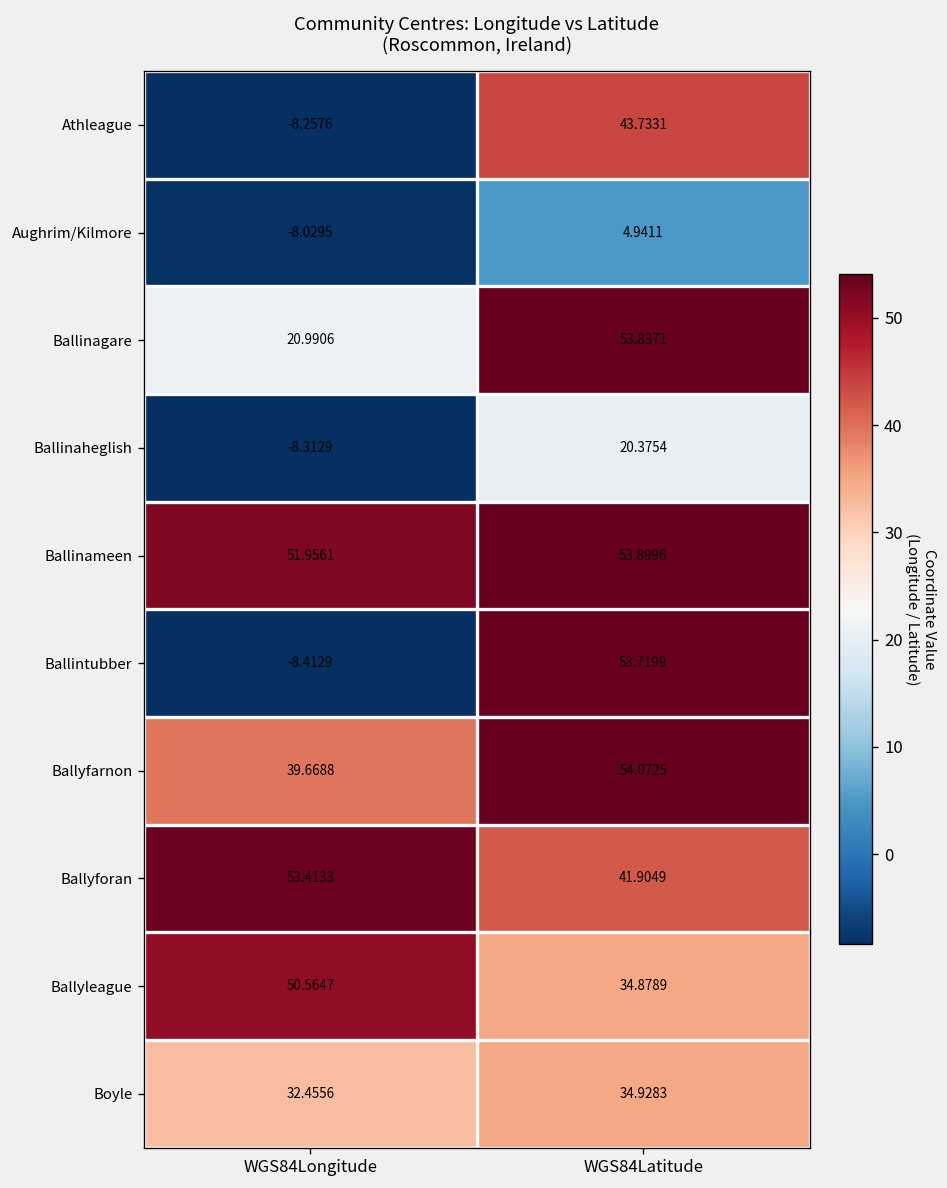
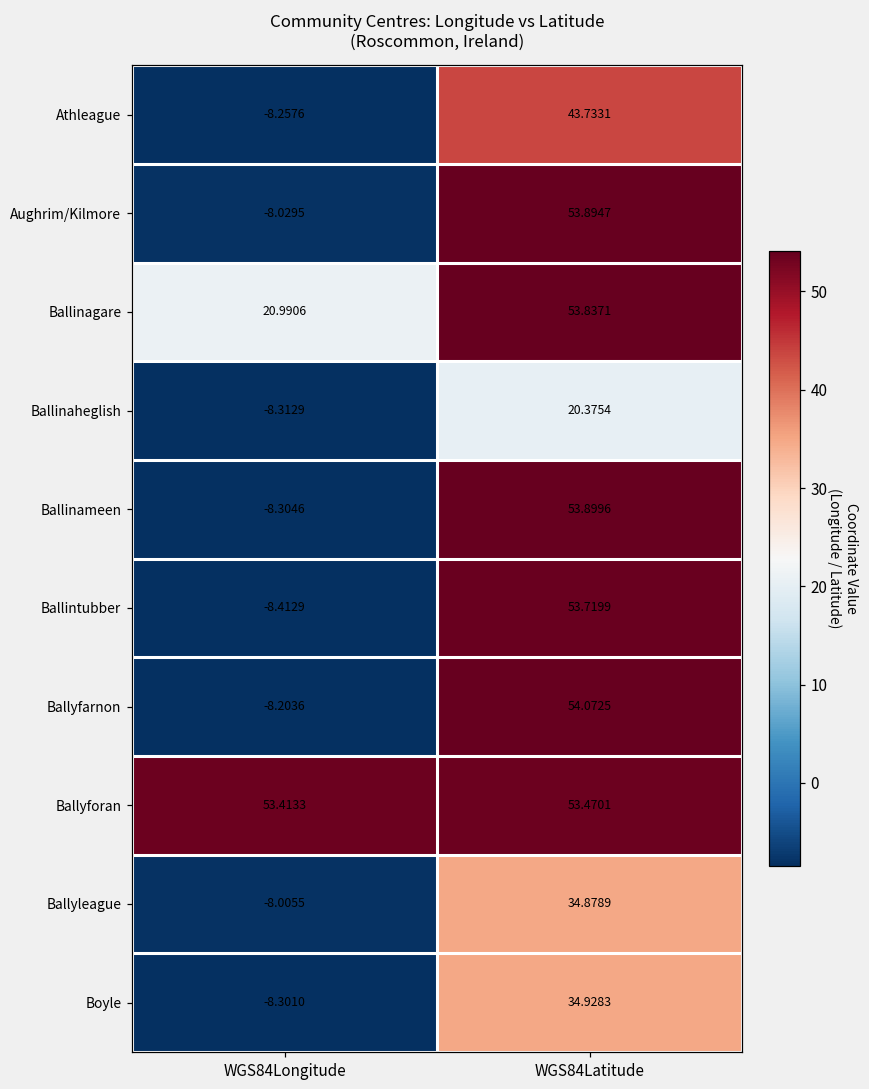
Aughrim/Kilmore, WGS84Latitude: 4.9411 -> 53.8947
Ballinameen, WGS84Longitude: 51.9561 -> -8.3046
Ballyfarnon, WGS84Longitude: 39.6688 -> -8.2036
Ballyforan, WGS84Latitude: 41.9049 -> 53.4701
Ballyleague, WGS84Longitude: 50.5647 -> -8.0055
Boyle, WGS84Longitude: 32.4556 -> -8.3010
